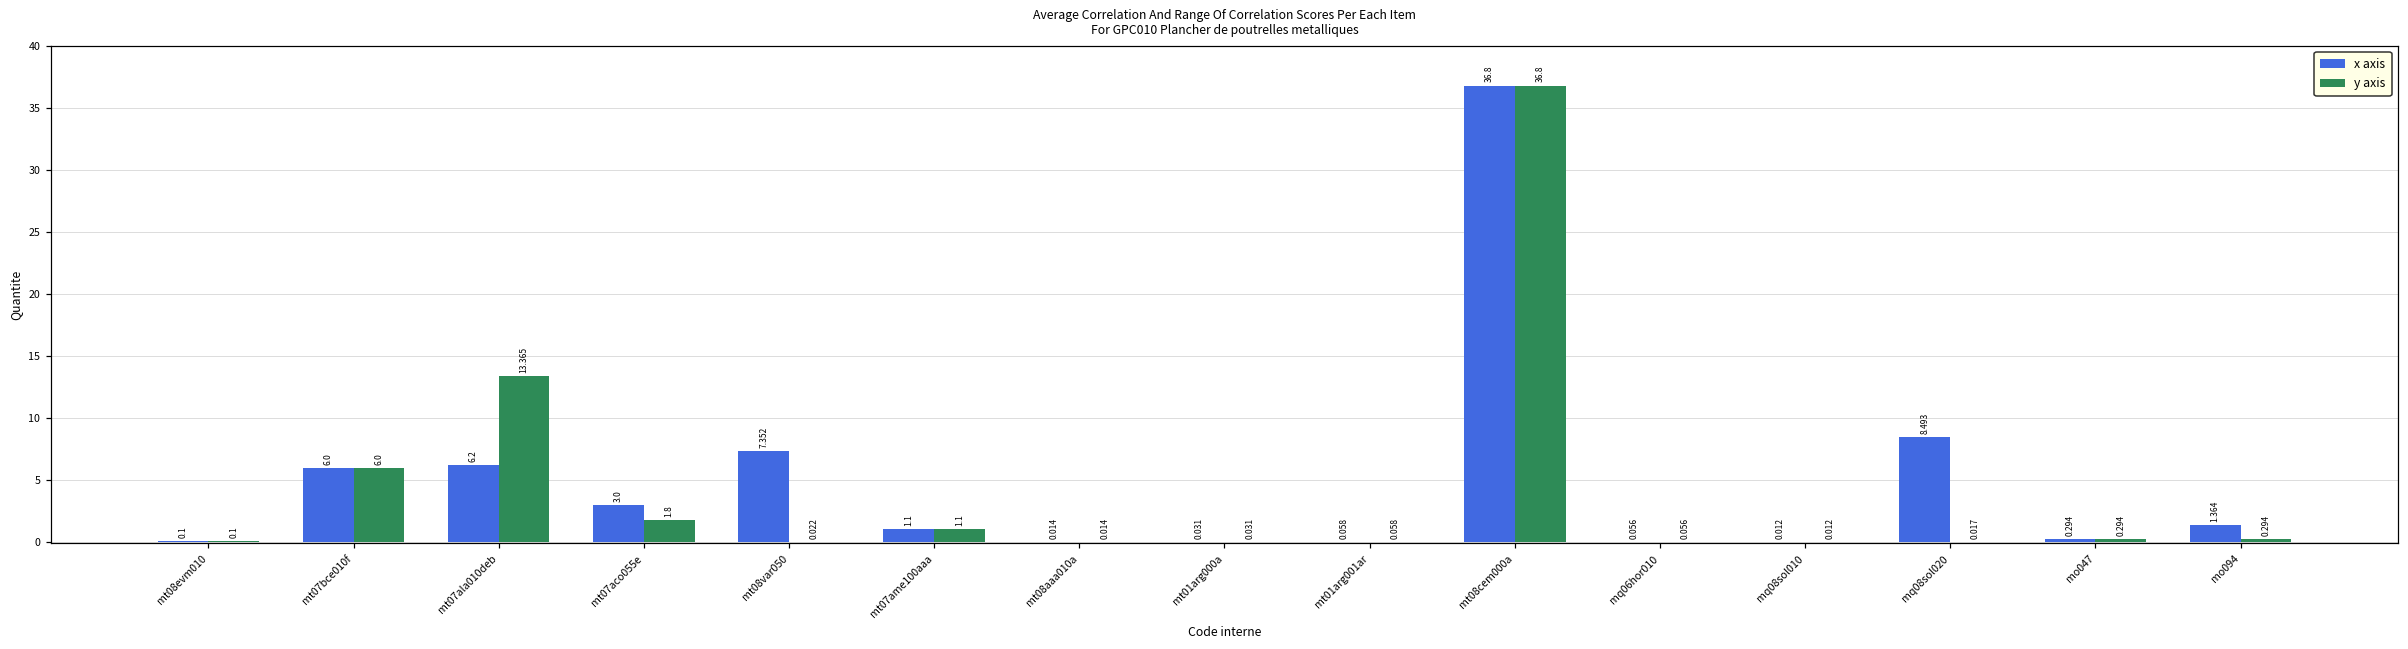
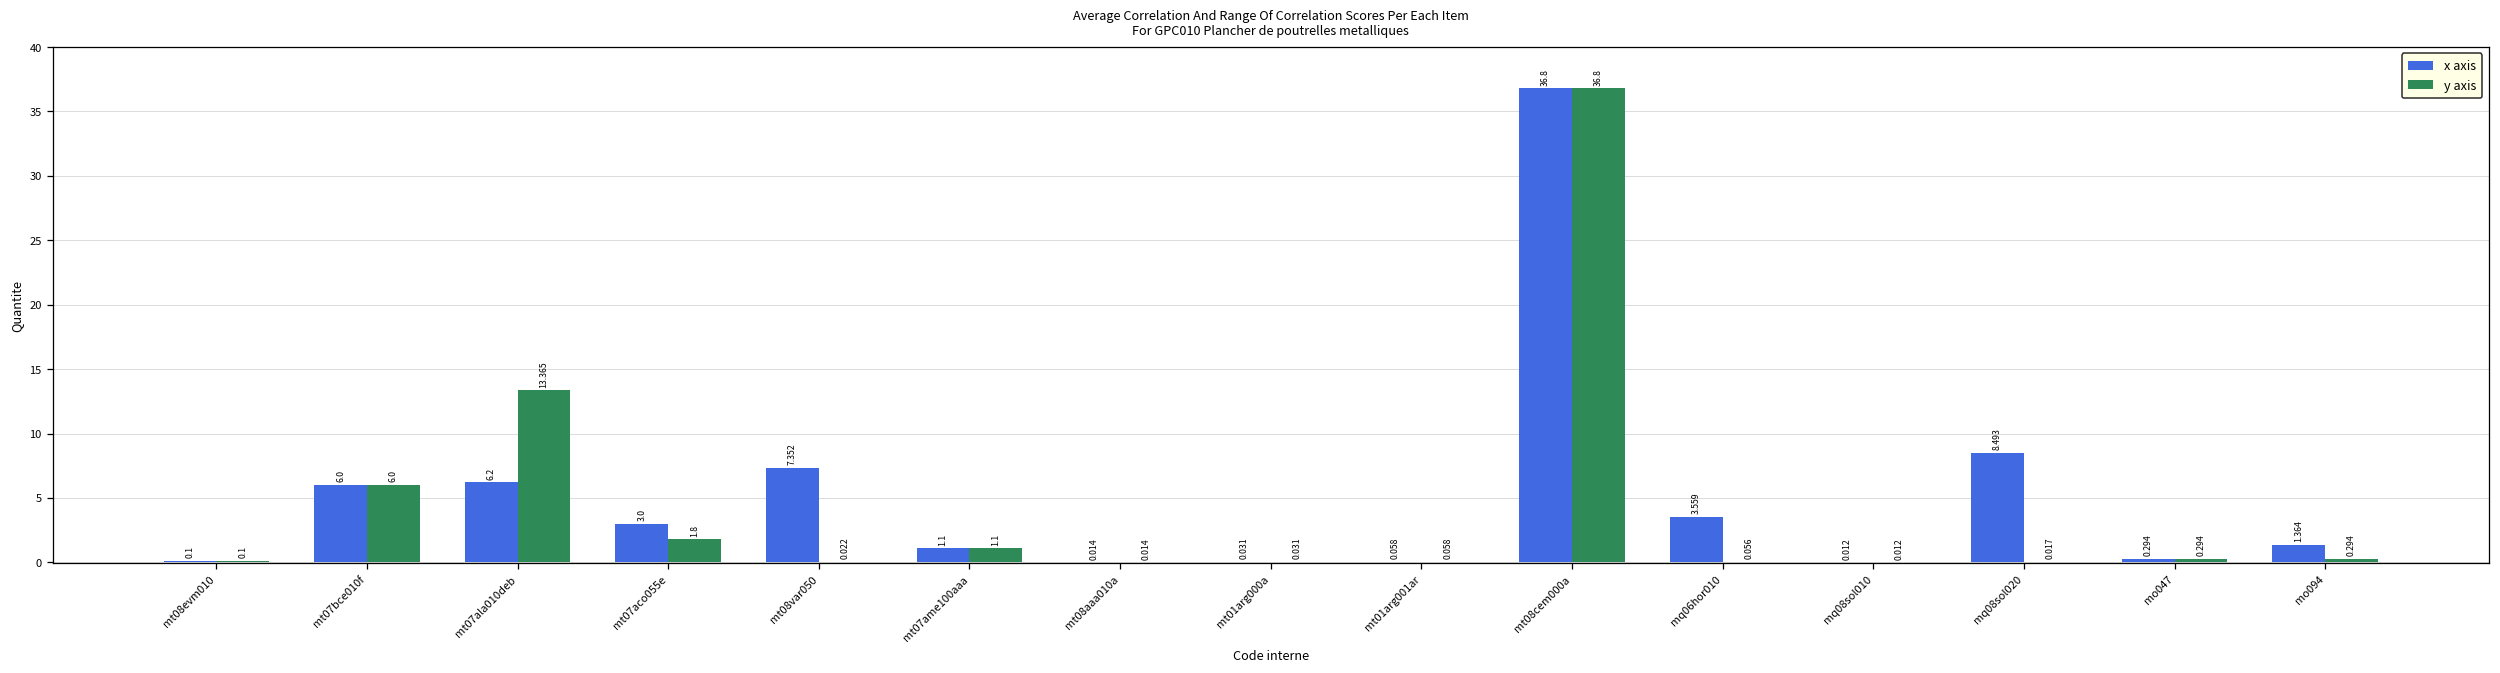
x axis, mq06hor010: 0.056 -> 3.559
